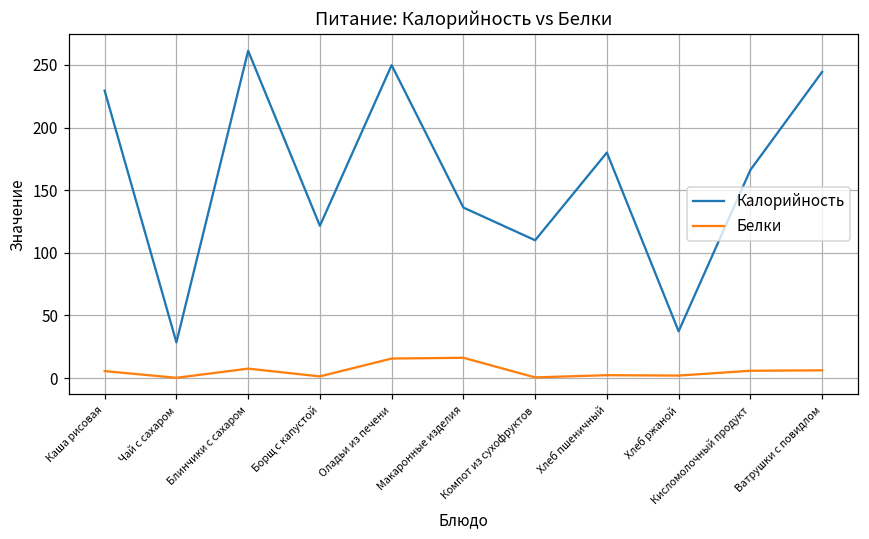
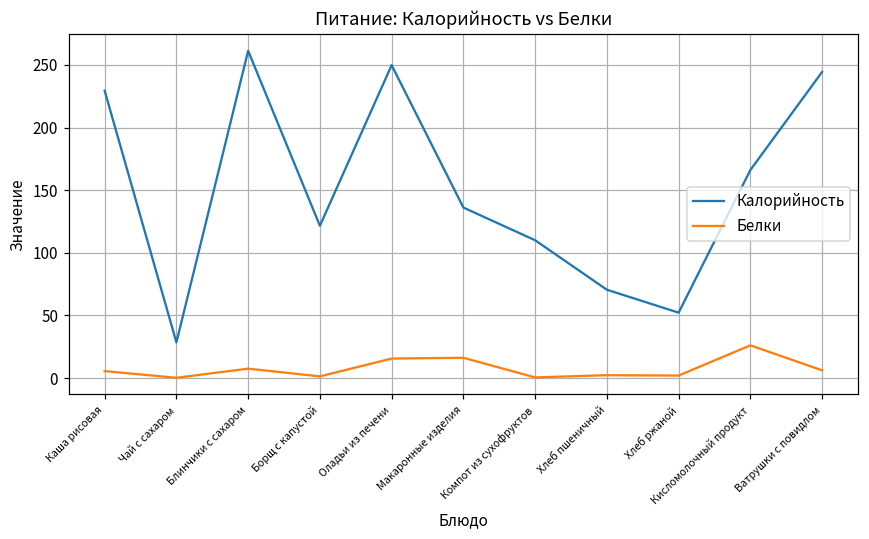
Калорийность, Хлеб пшеничный: 180 -> 71
Калорийность, Хлеб ржаной: 37 -> 52
Белки, Кисломолочный продукт: 6 -> 26
